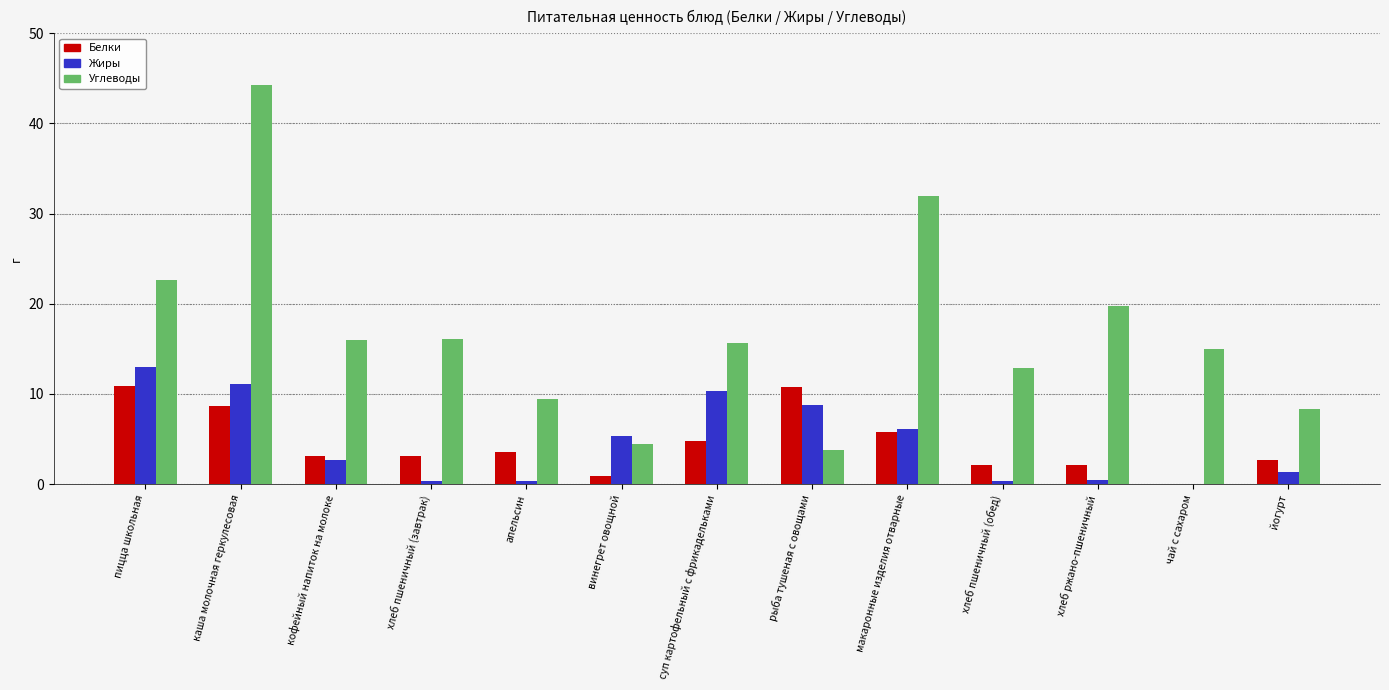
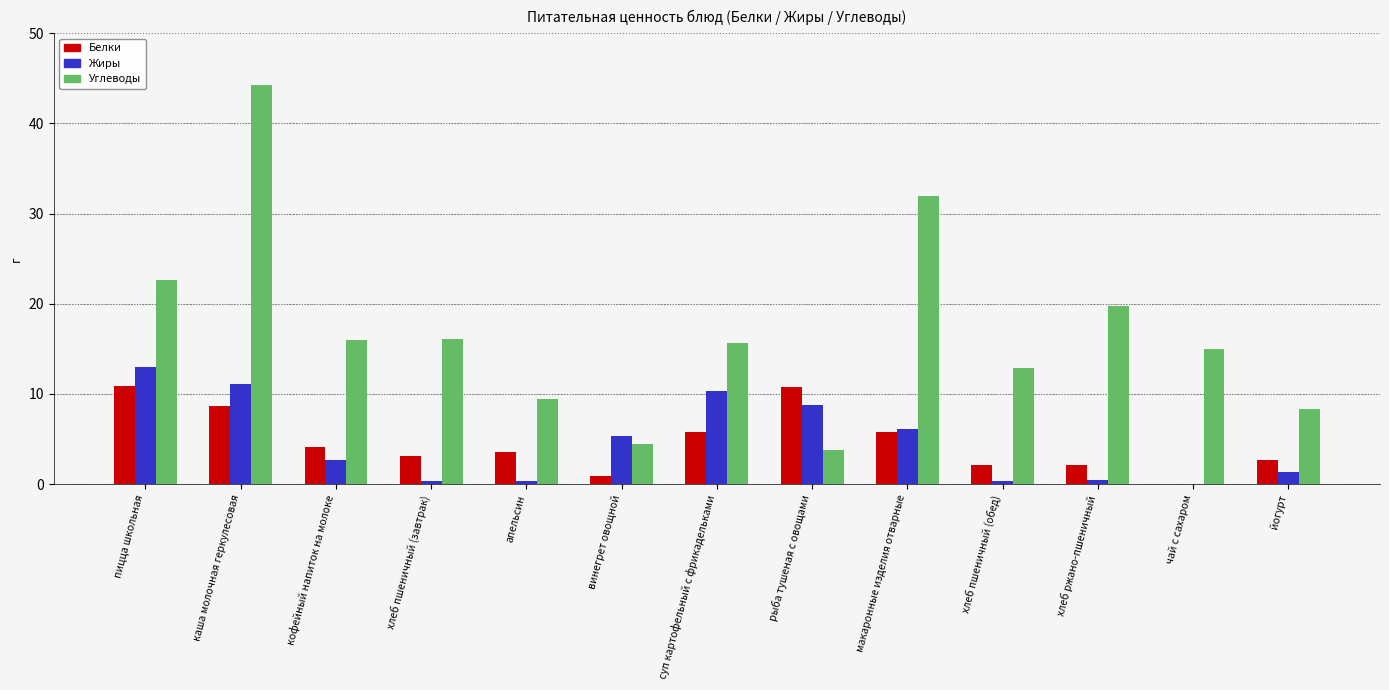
Белки, кофейный напиток на молоке: 3 -> 4
Белки, суп картофельный с фрикадельками: 5 -> 6
